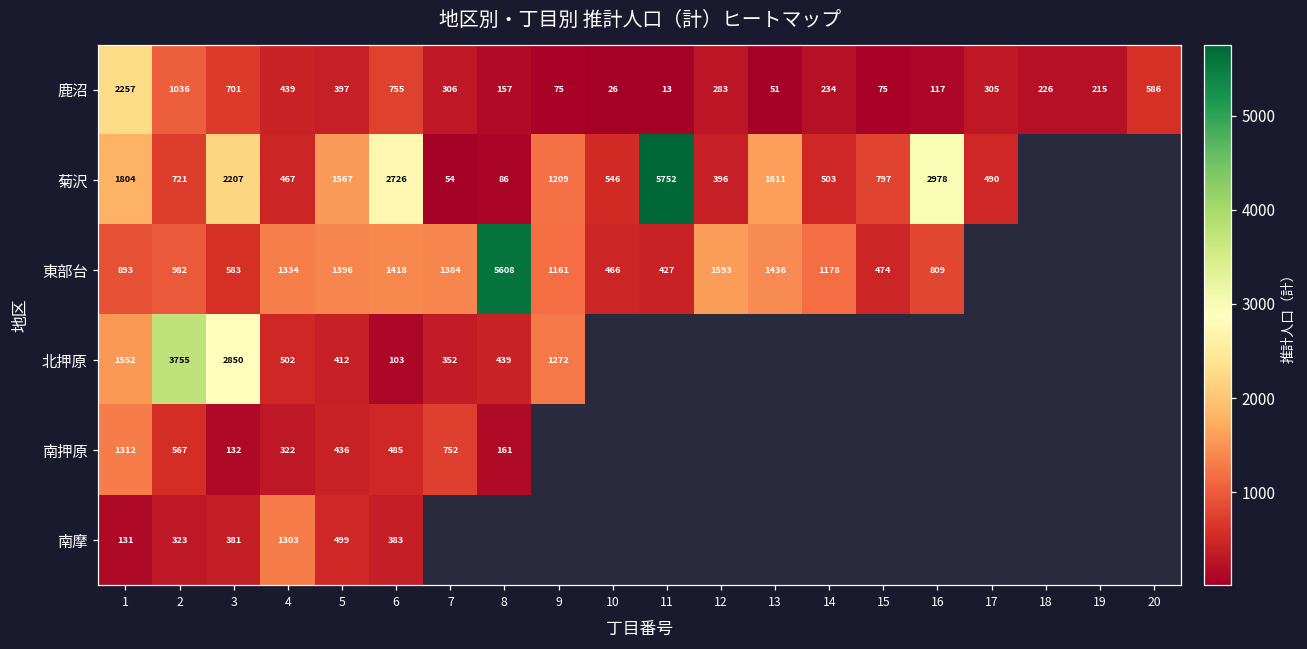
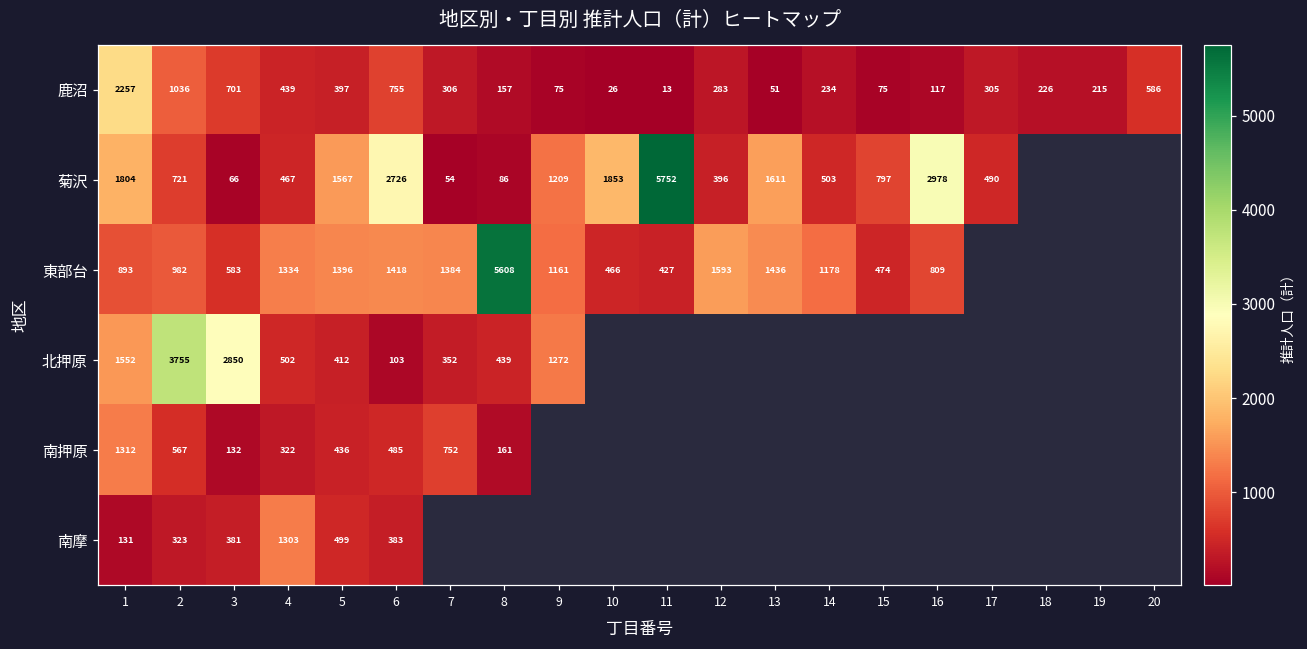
菊沢, 3: 2207 -> 66
菊沢, 10: 546 -> 1853
